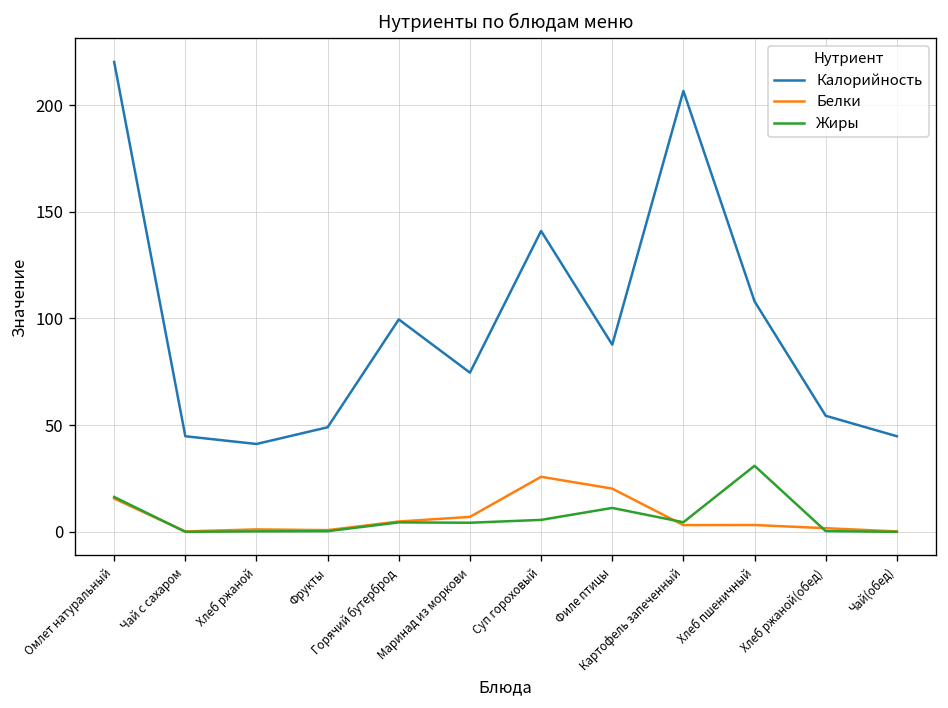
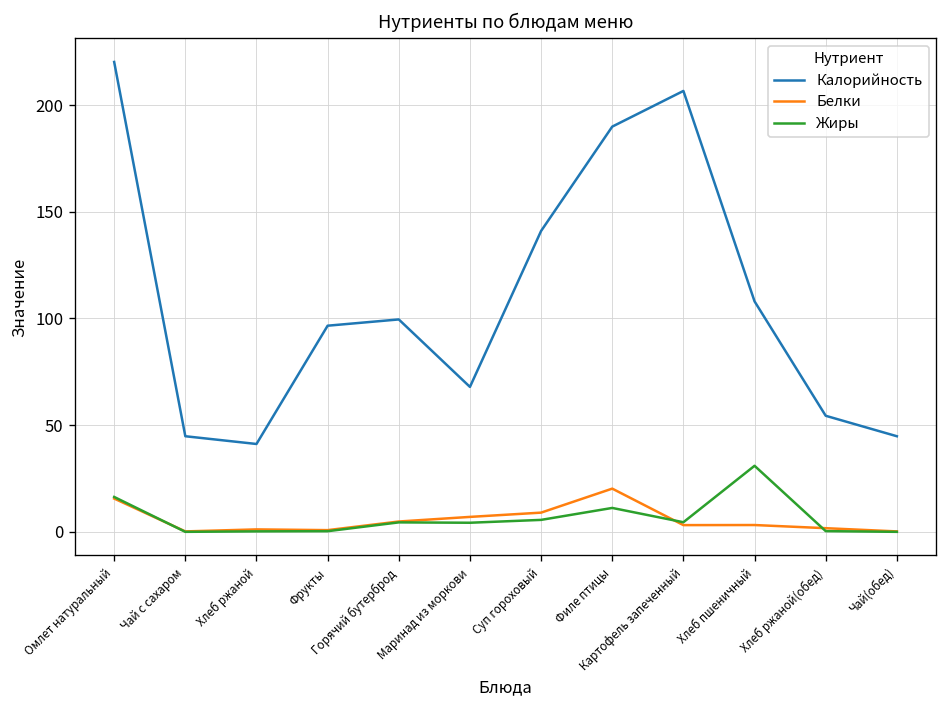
Калорийность, Фрукты: 49 -> 97
Калорийность, Маринад из моркови: 75 -> 68
Белки, Суп гороховый: 26 -> 9
Калорийность, Филе птицы: 88 -> 190
